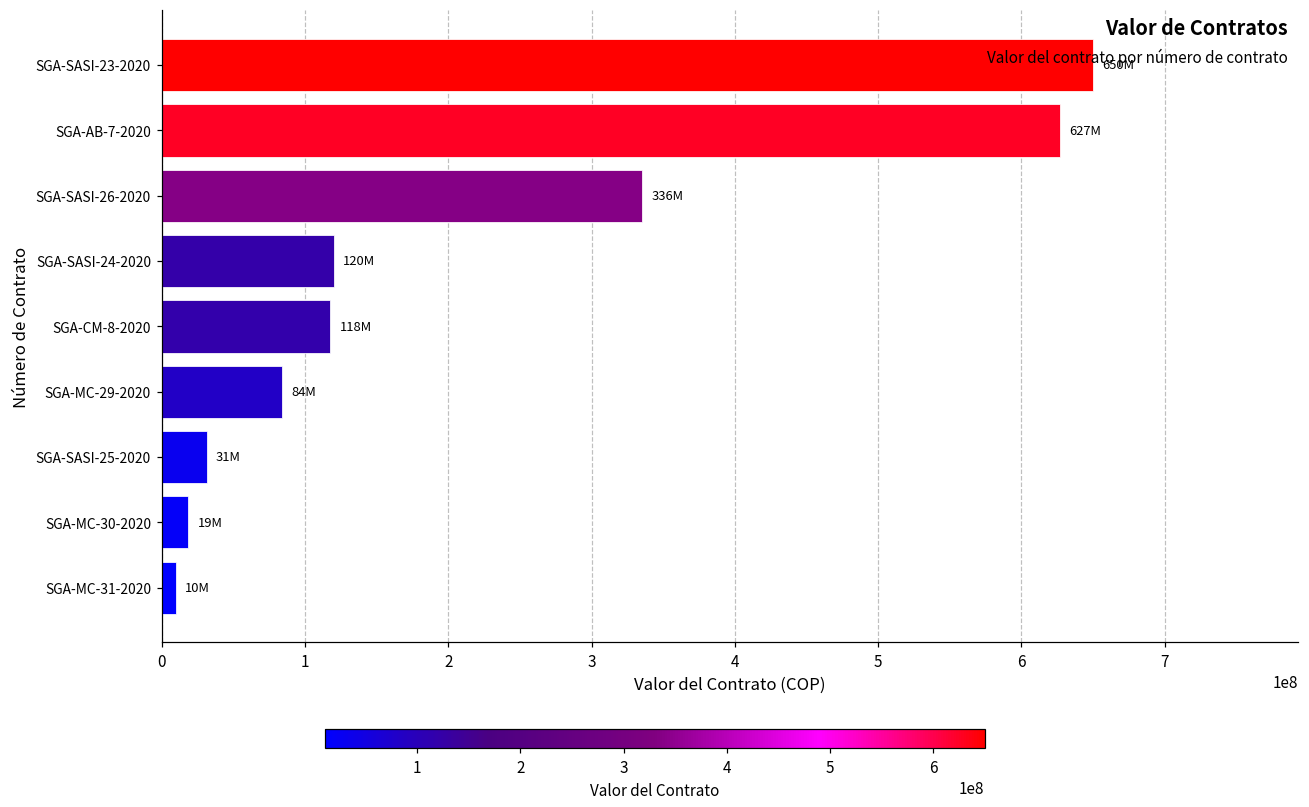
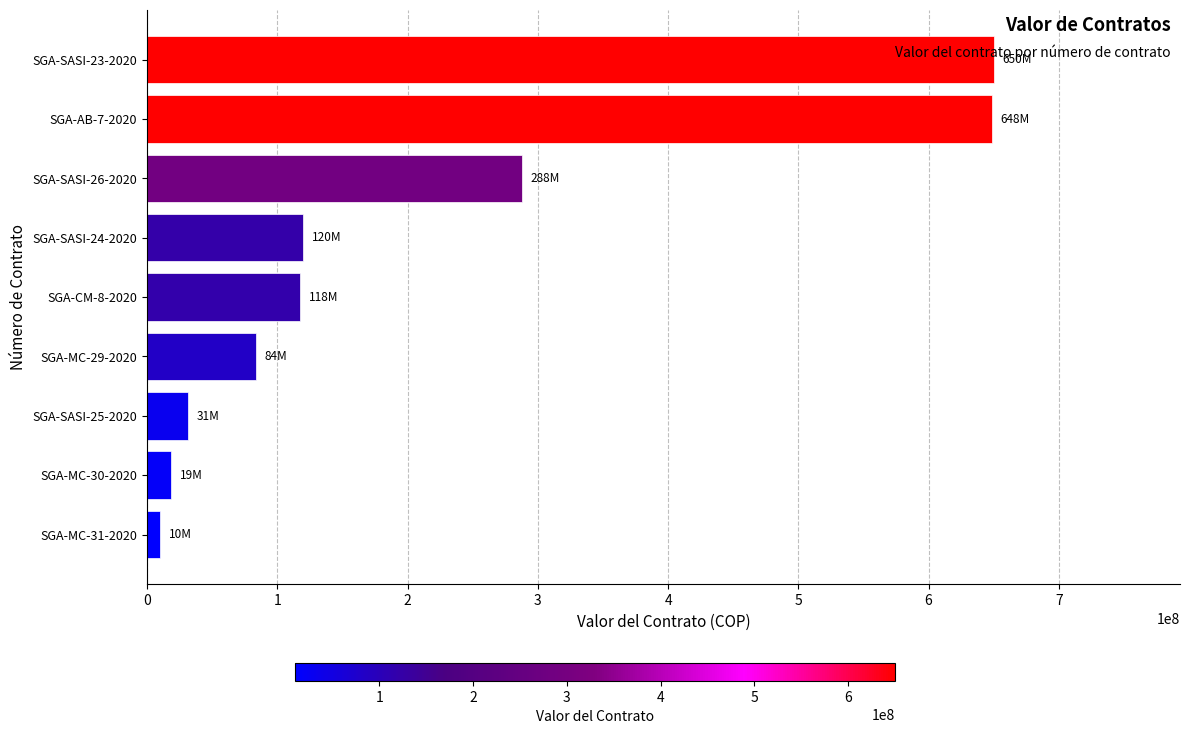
SGA-AB-7-2020: 627M -> 648M
SGA-SASI-26-2020: 336M -> 288M
